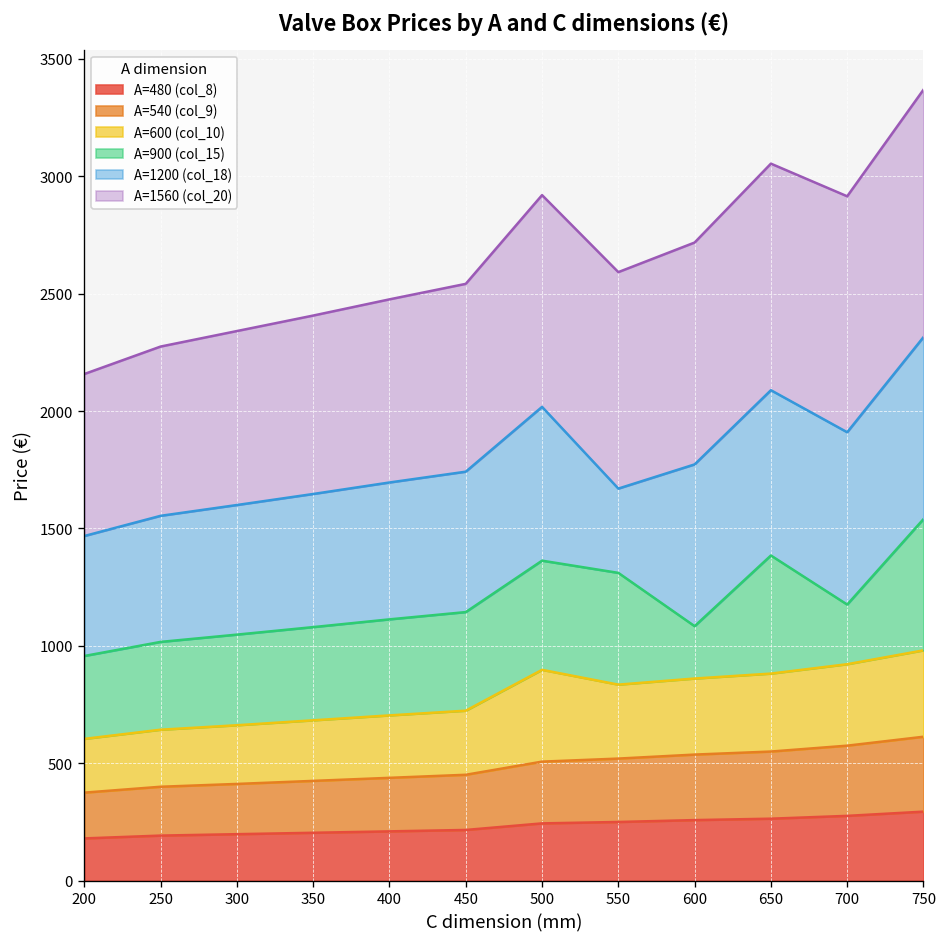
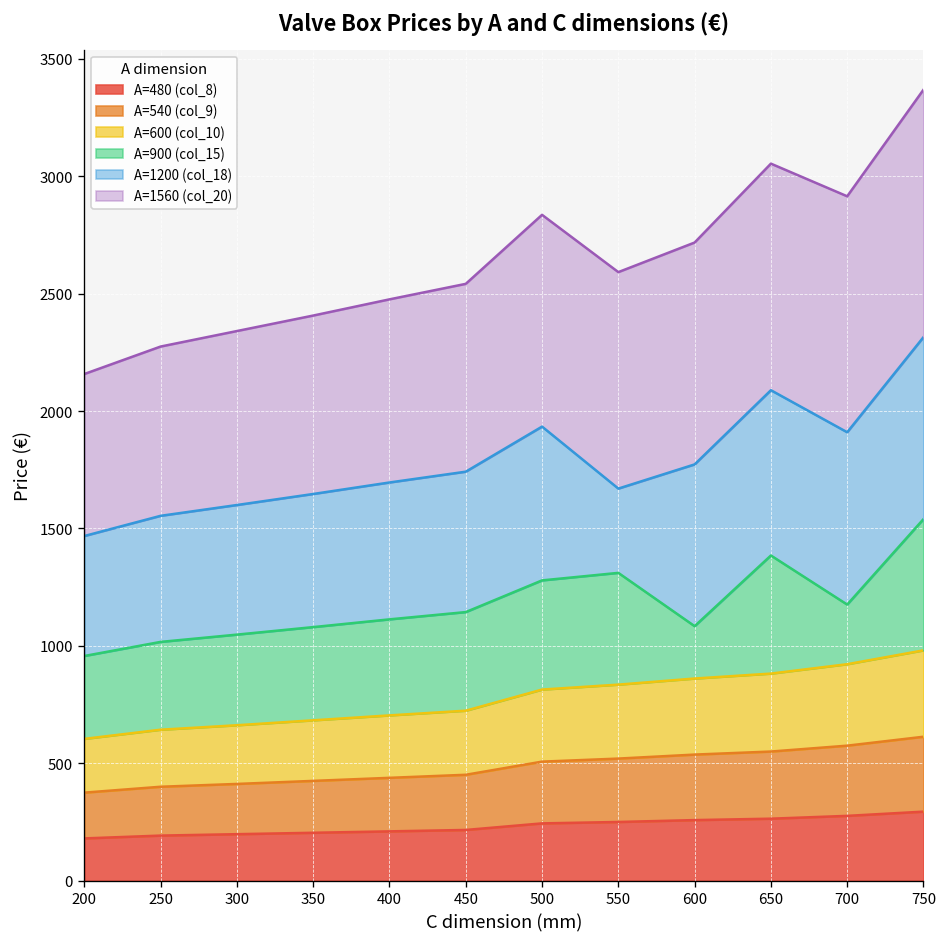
A=600 (col_10), 500: 390 -> 310
